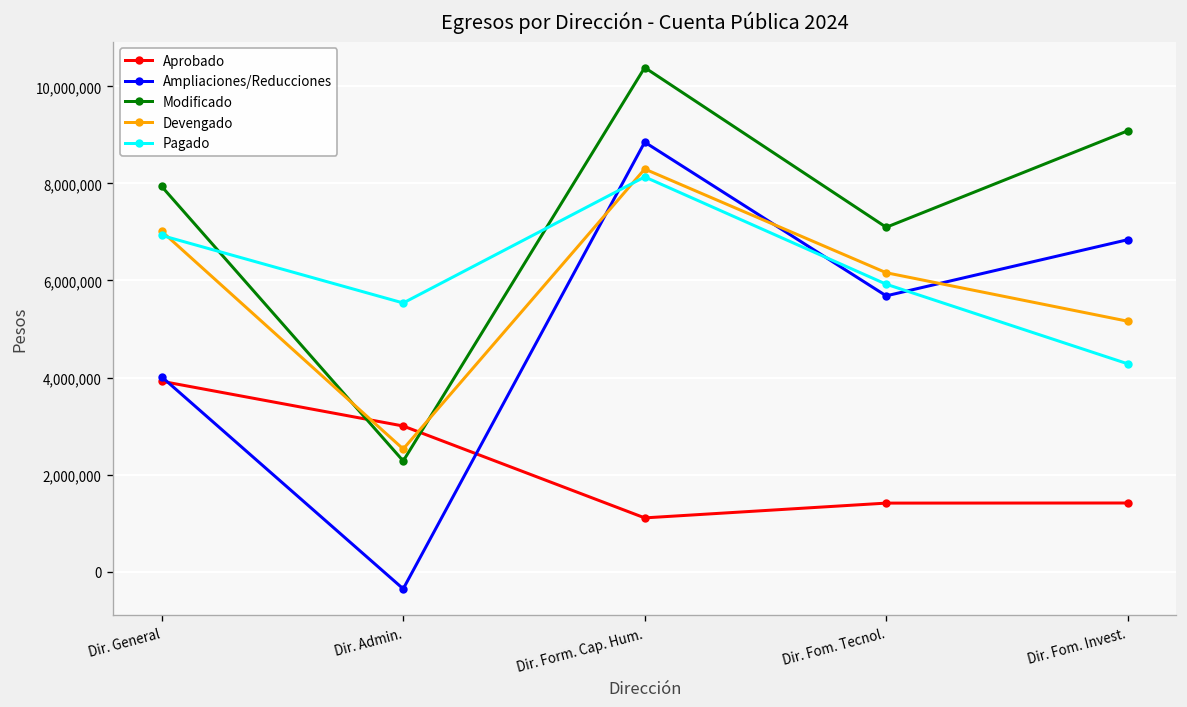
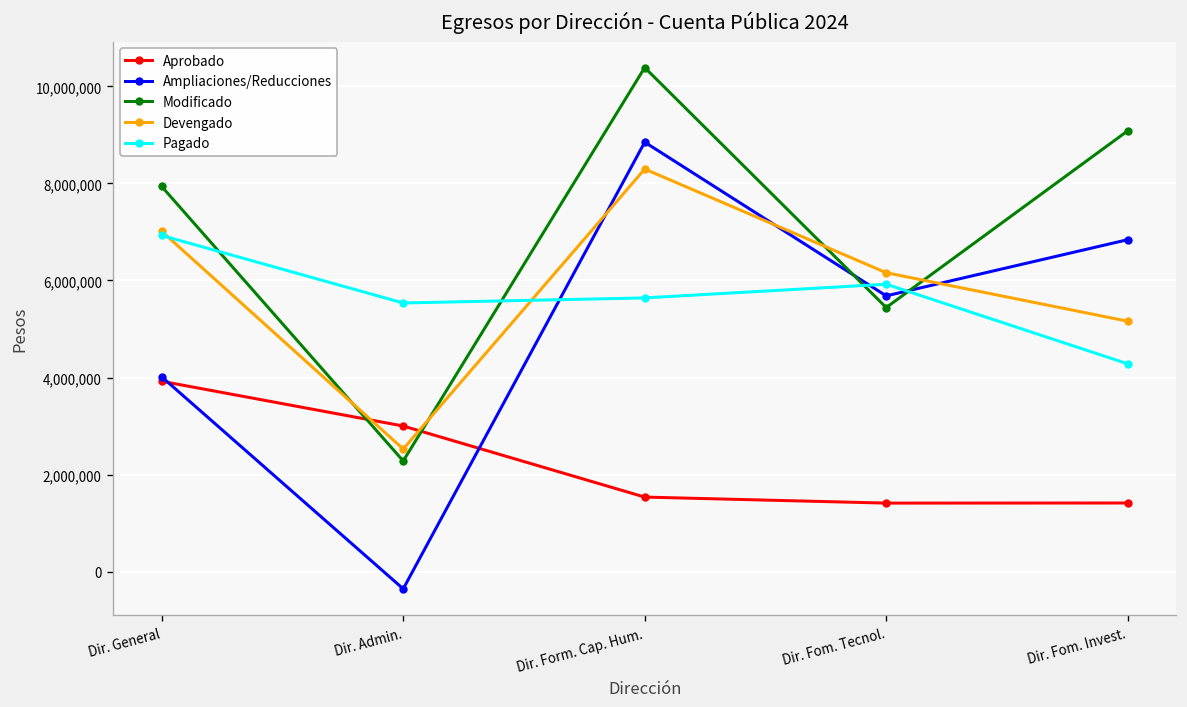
Aprobado, Dir. Form. Cap. Hum.: 1,100,000 -> 1,500,000
Pagado, Dir. Form. Cap. Hum.: 8,100,000 -> 5,600,000
Modificado, Dir. Fom. Tecnol.: 7,100,000 -> 5,400,000
